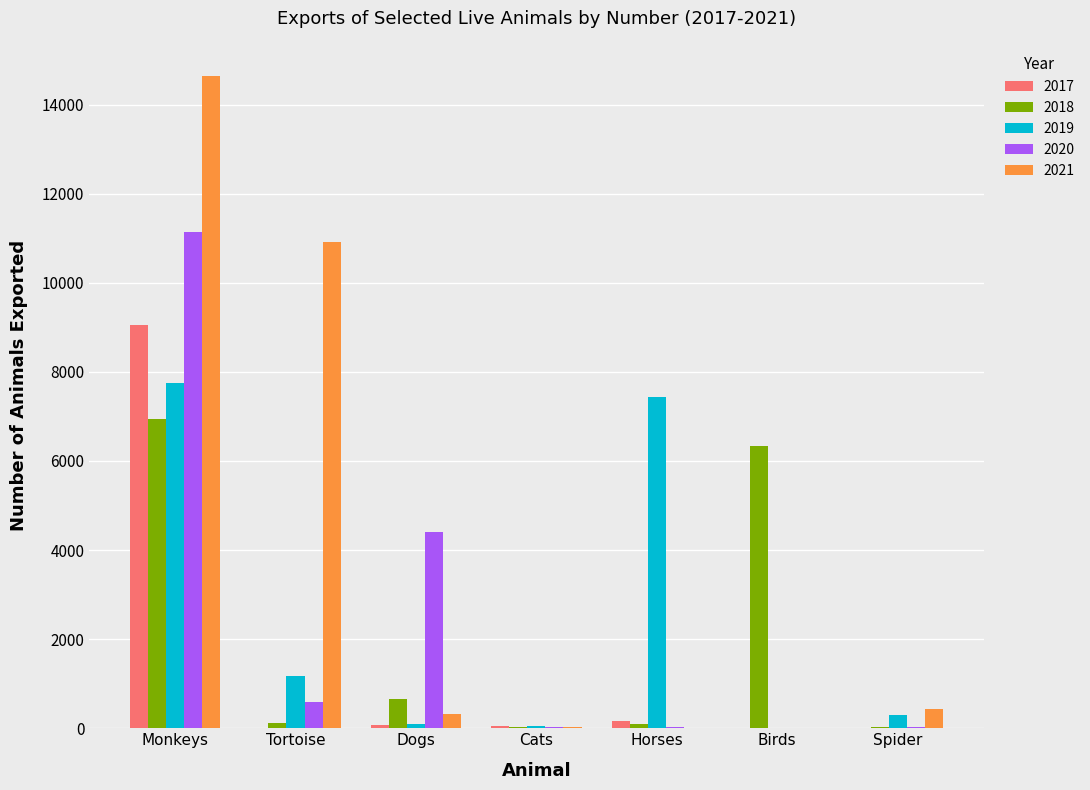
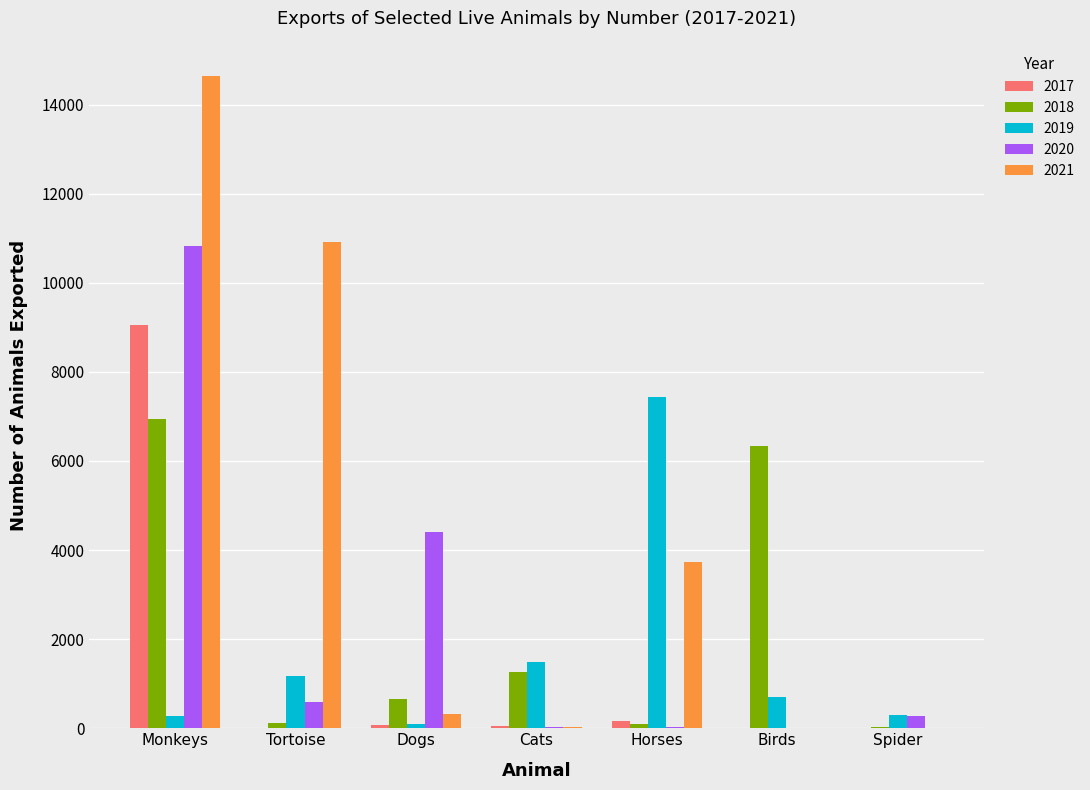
2019, Monkeys: 7700 -> 300
2020, Monkeys: 11100 -> 10800
2018, Cats: 0 -> 1300
2019, Cats: 0 -> 1500
2021, Horses: 0 -> 3700
2019, Birds: 0 -> 700
2020, Spider: 0 -> 300
2021, Spider: 400 -> 0
